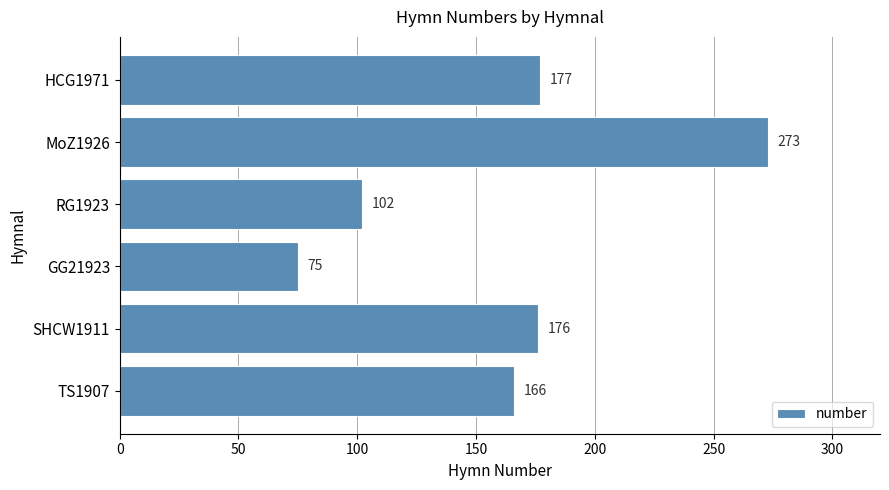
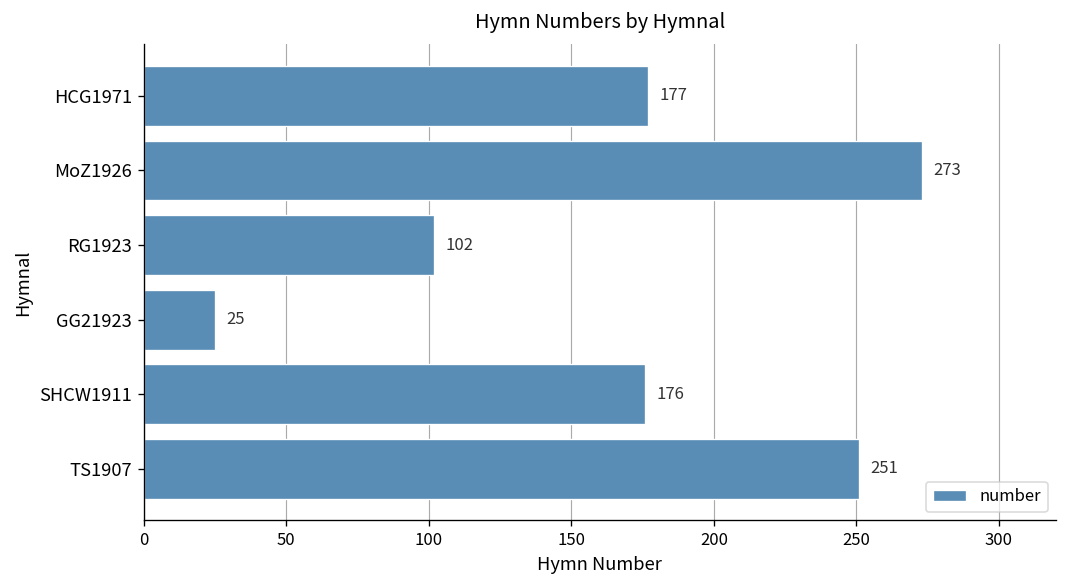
GG21923: 75 -> 25
TS1907: 166 -> 251
